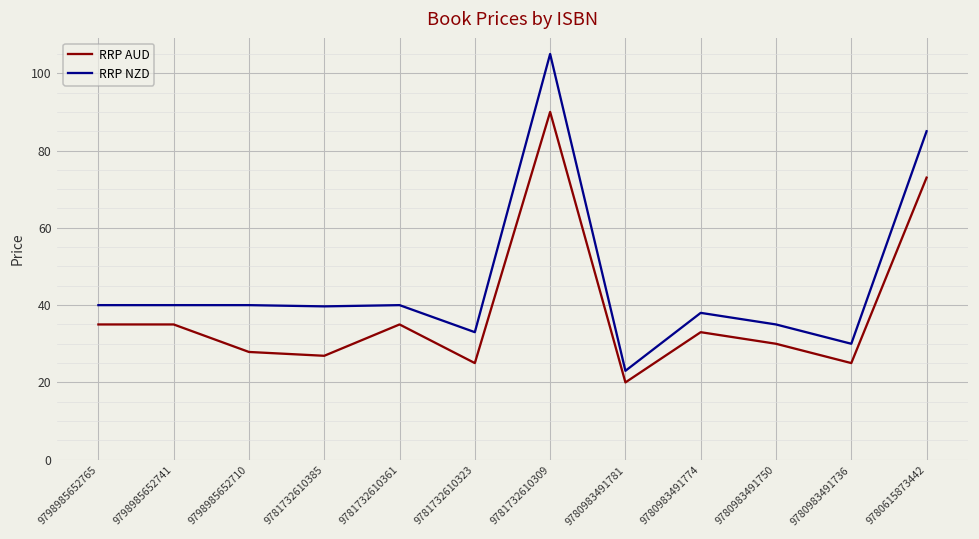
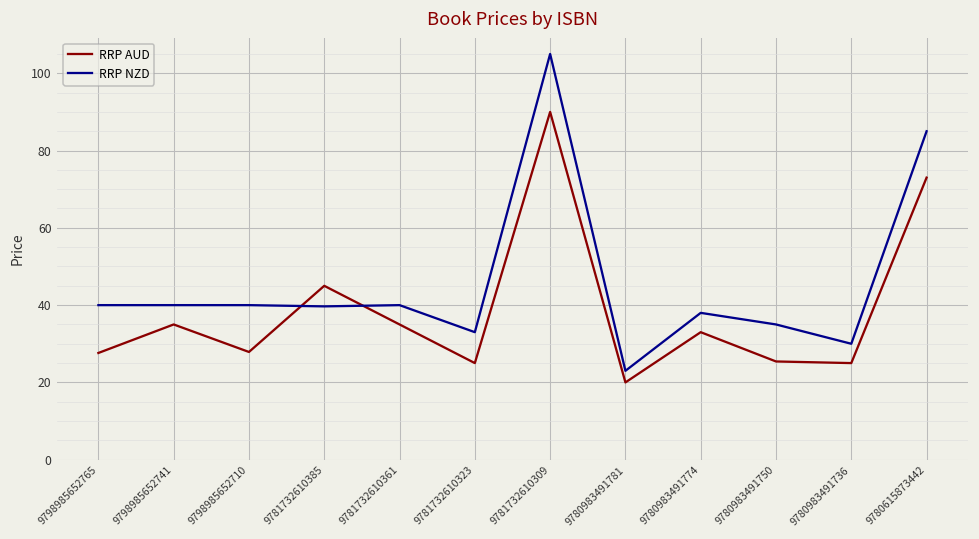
RRP AUD, 9798985652765: 35 -> 28
RRP AUD, 9781732610385: 27 -> 45
RRP AUD, 9780983491750: 30 -> 25
